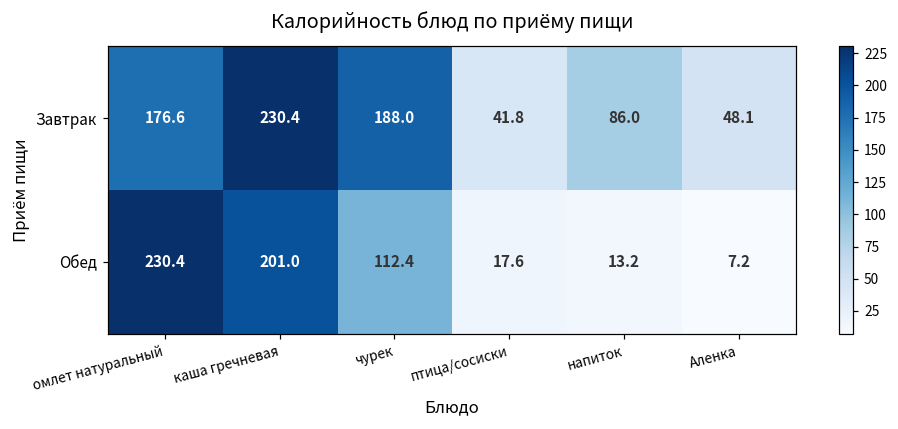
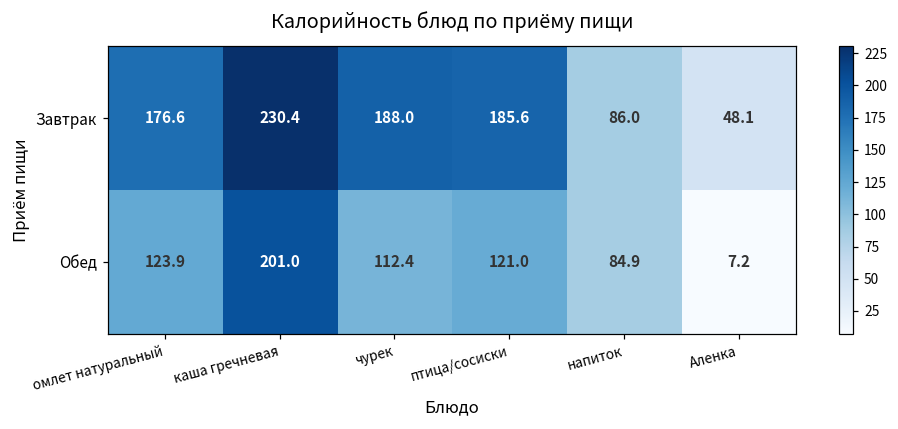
Завтрак, птица/сосиски: 41.8 -> 185.6
Обед, омлет натуральный: 230.4 -> 123.9
Обед, птица/сосиски: 17.6 -> 121.0
Обед, напиток: 13.2 -> 84.9
